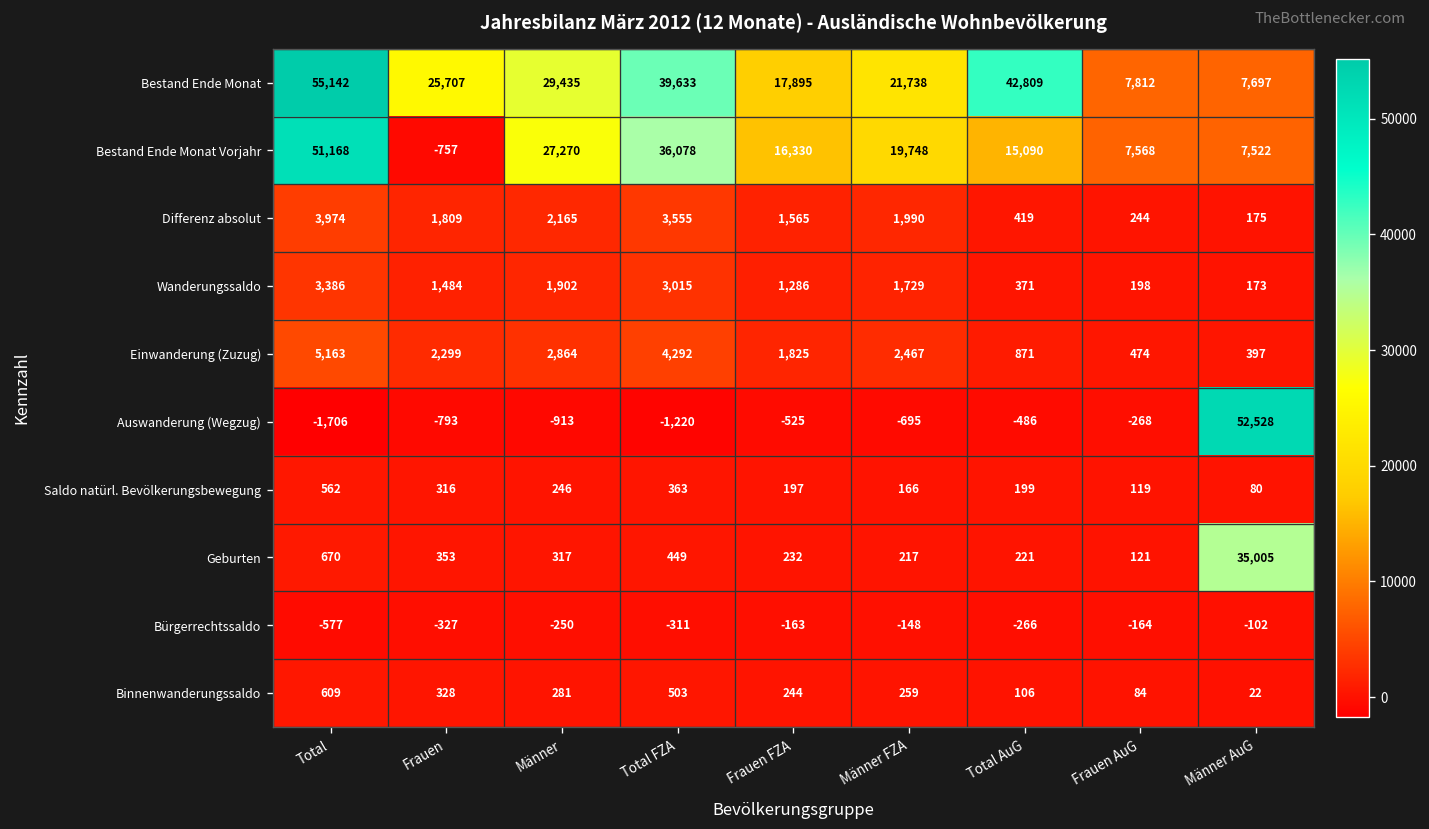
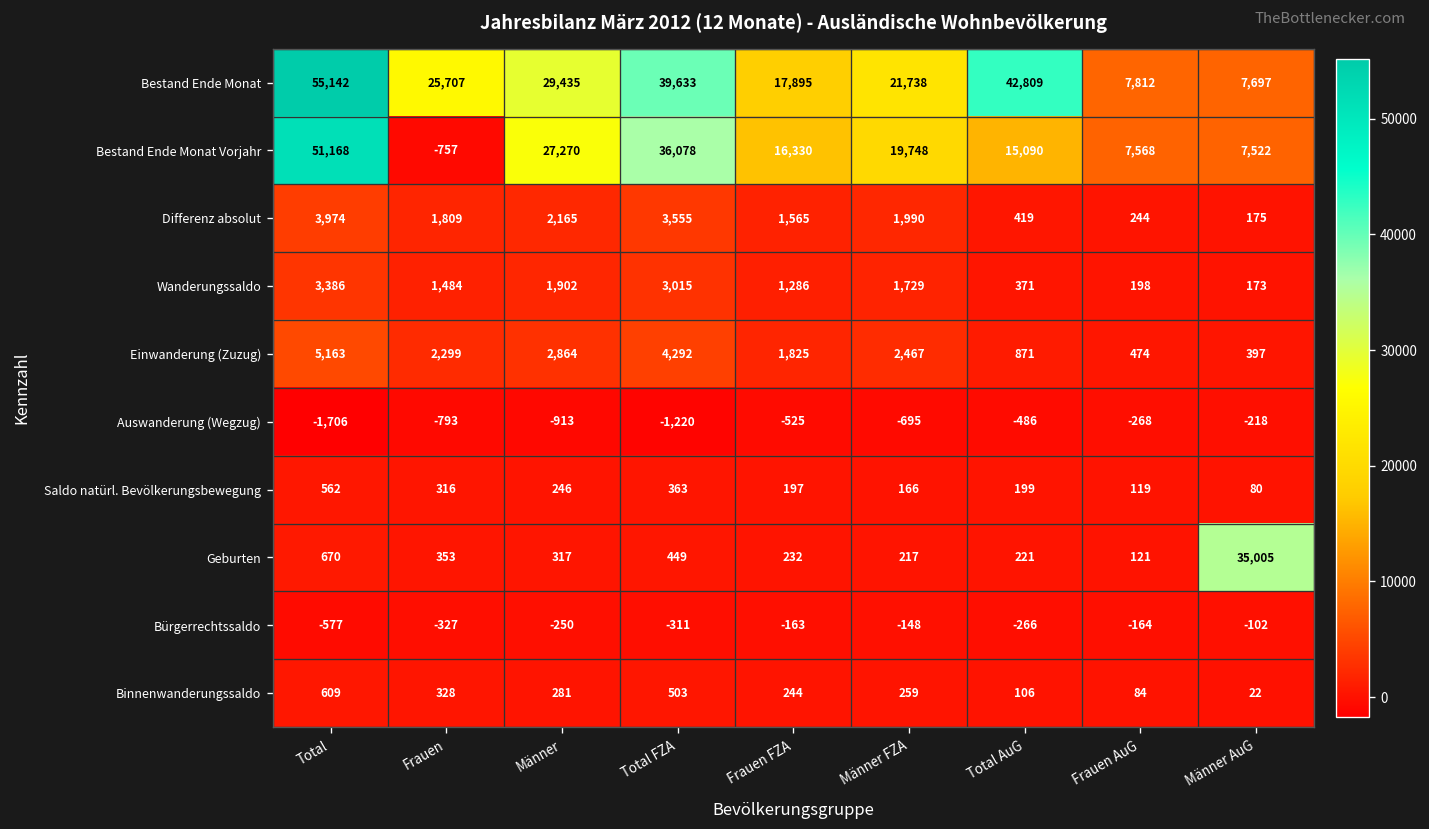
Auswanderung (Wegzug), Männer AuG: 52,528 -> -218
